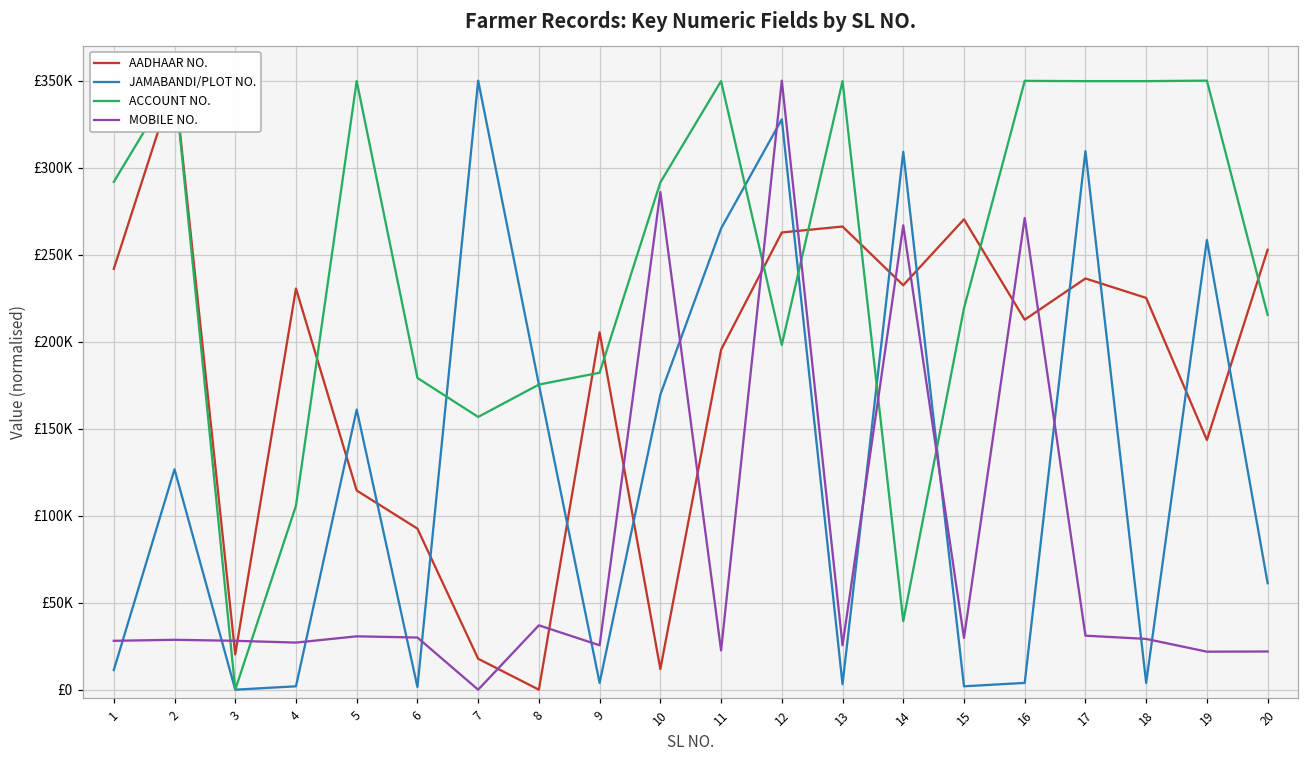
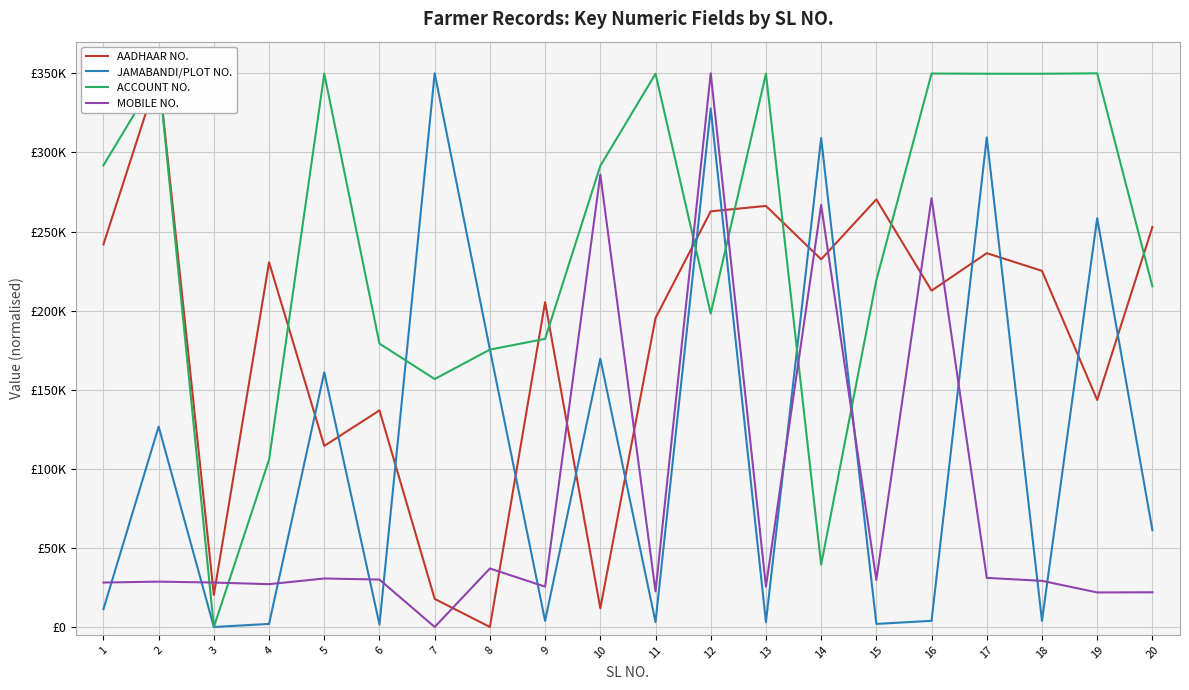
AADHAAR NO., 6: £93000 -> £137000
JAMABANDI/PLOT NO., 11: £265000 -> £3000
